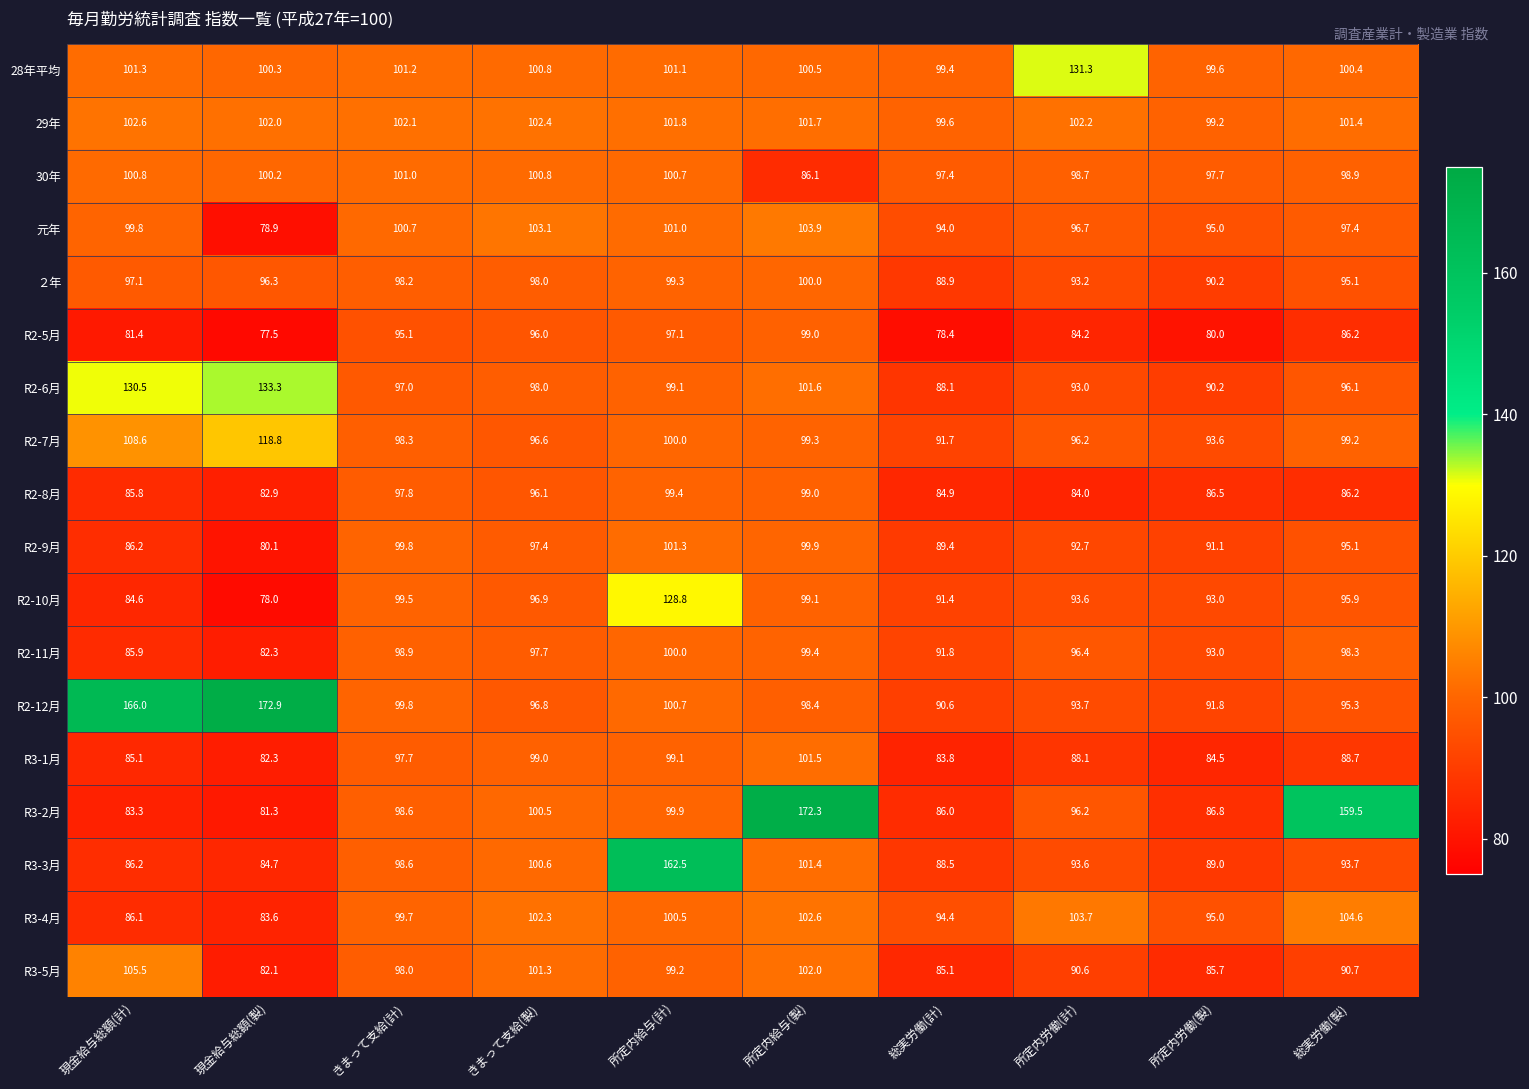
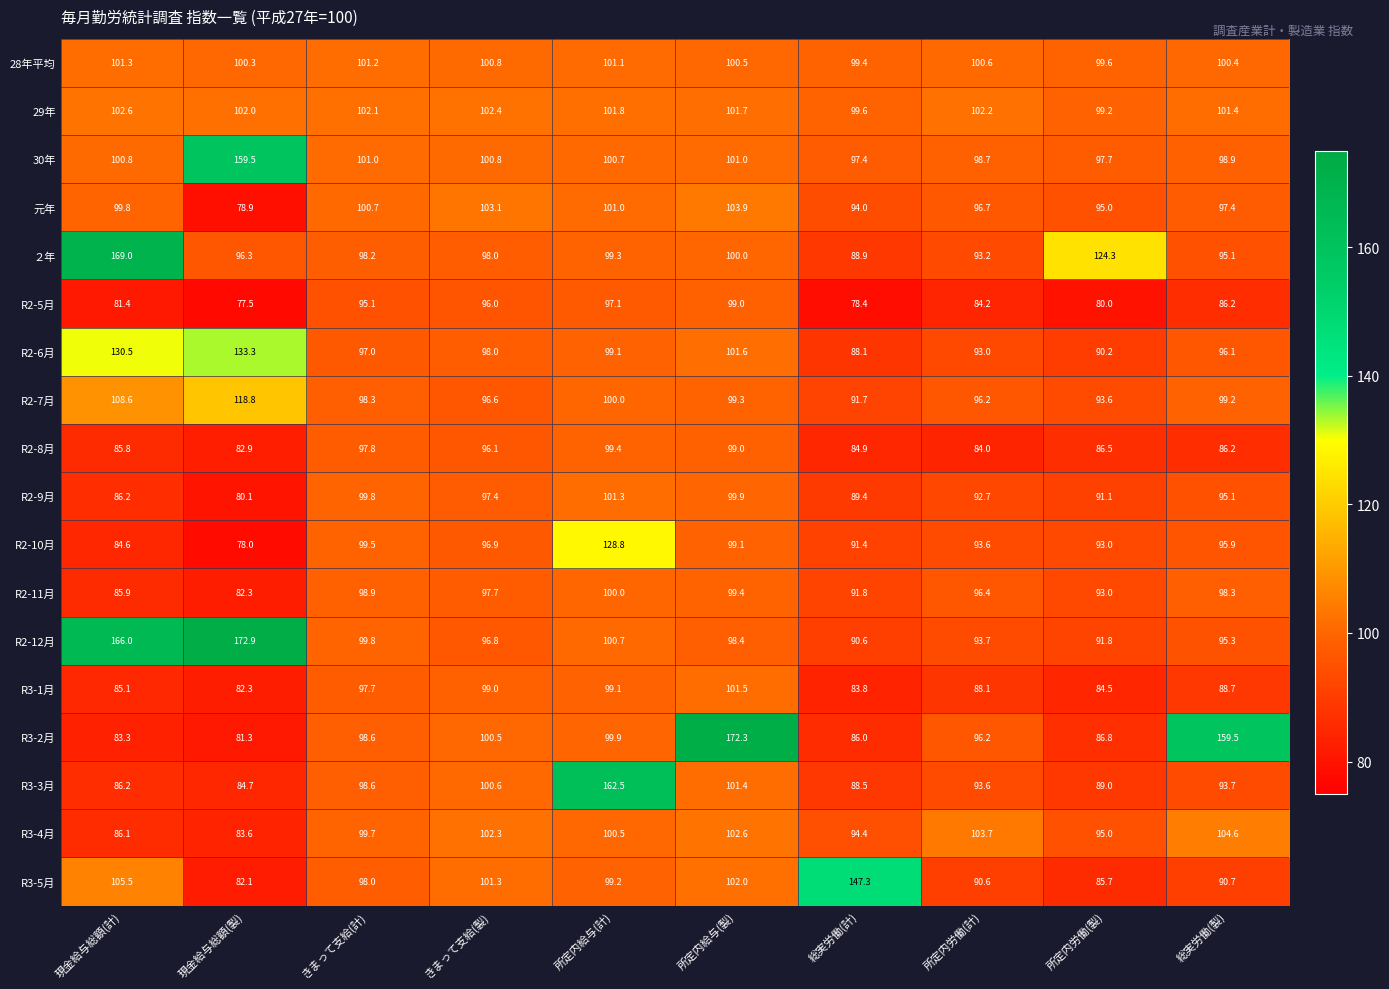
28年平均, 所定内労働(計): 131.3 -> 100.6
30年, 現金給与総額(製): 100.2 -> 159.5
30年, 所定内給与(製): 86.1 -> 101.0
２年, 現金給与総額(計): 97.1 -> 169.0
２年, 所定内労働(製): 90.2 -> 124.3
R3-5月, 総実労働(計): 85.1 -> 147.3
